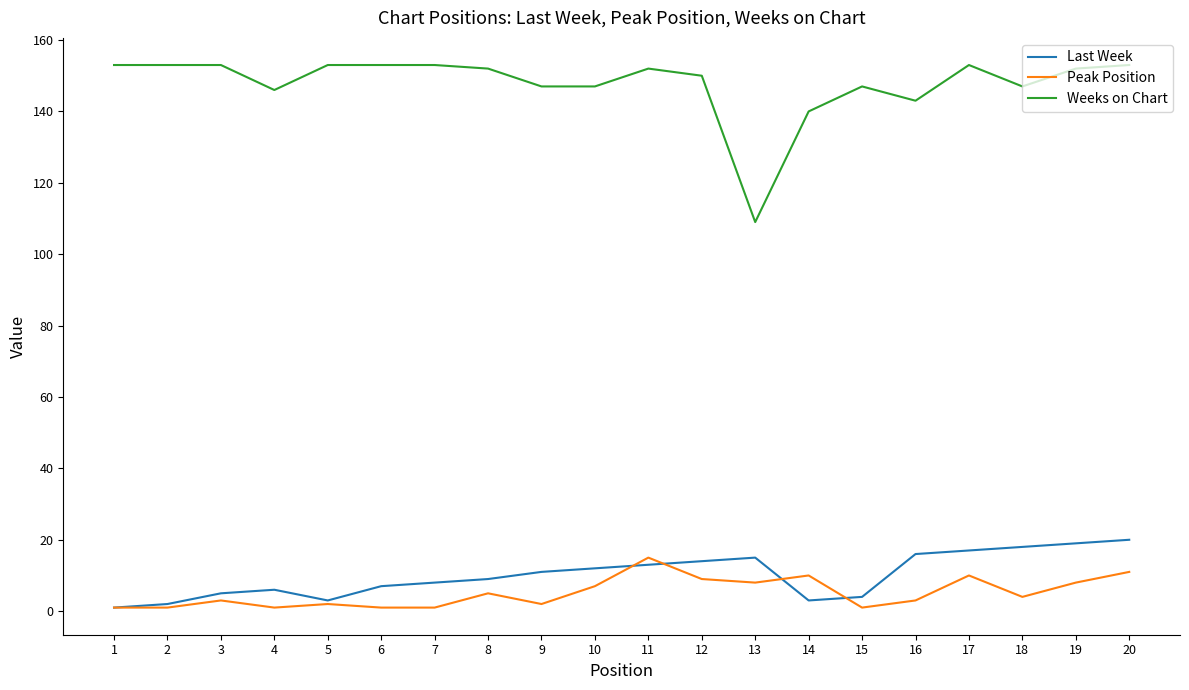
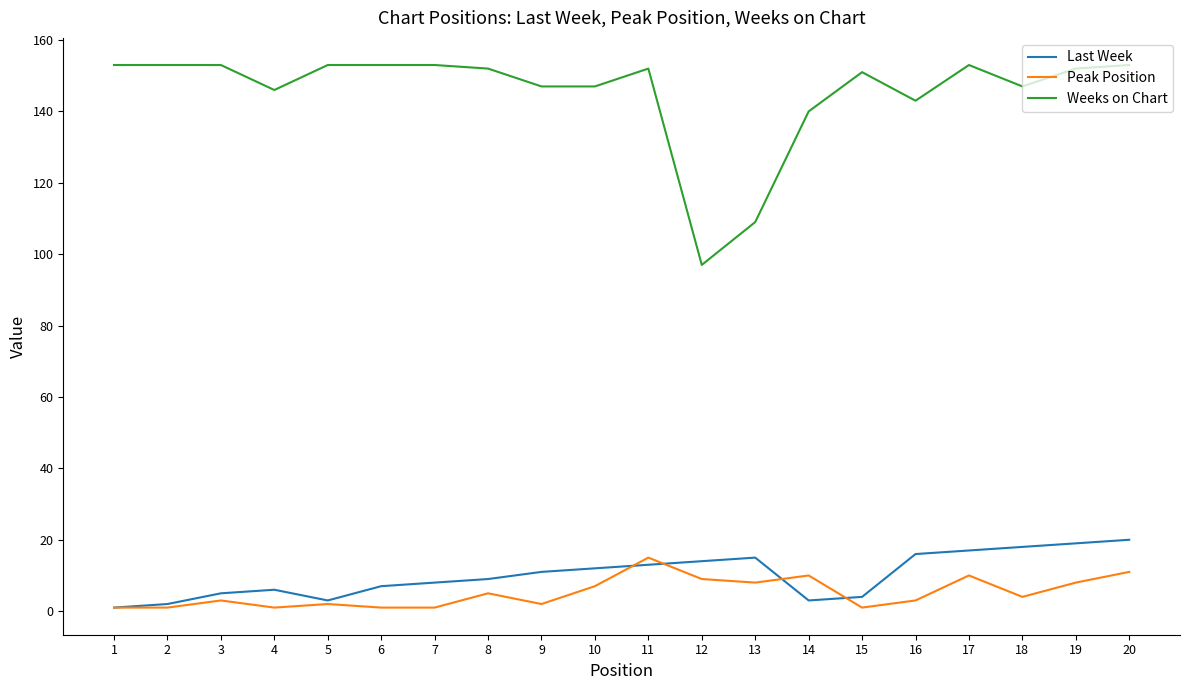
Weeks on Chart, 12: 150 -> 97
Weeks on Chart, 15: 147 -> 151
